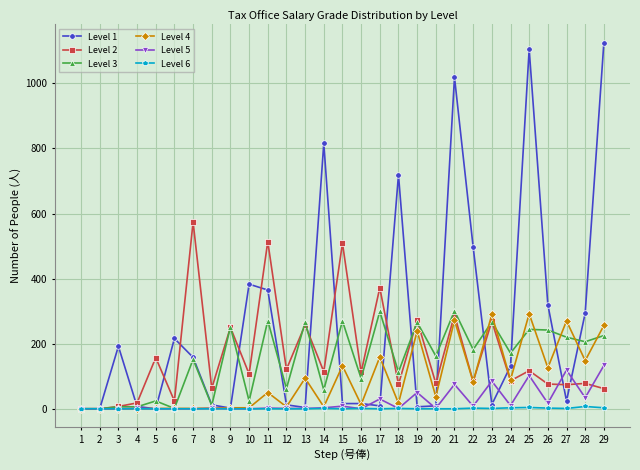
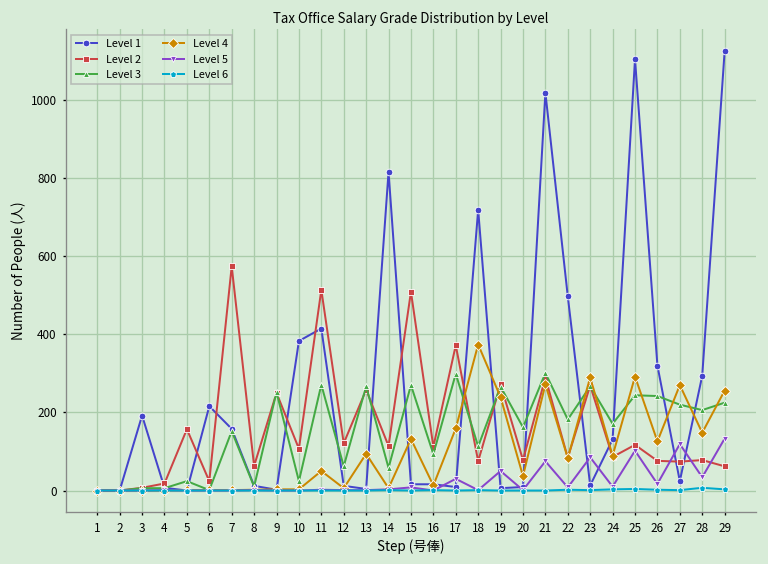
Level 1, 11: 370 -> 420
Level 4, 18: 20 -> 370
